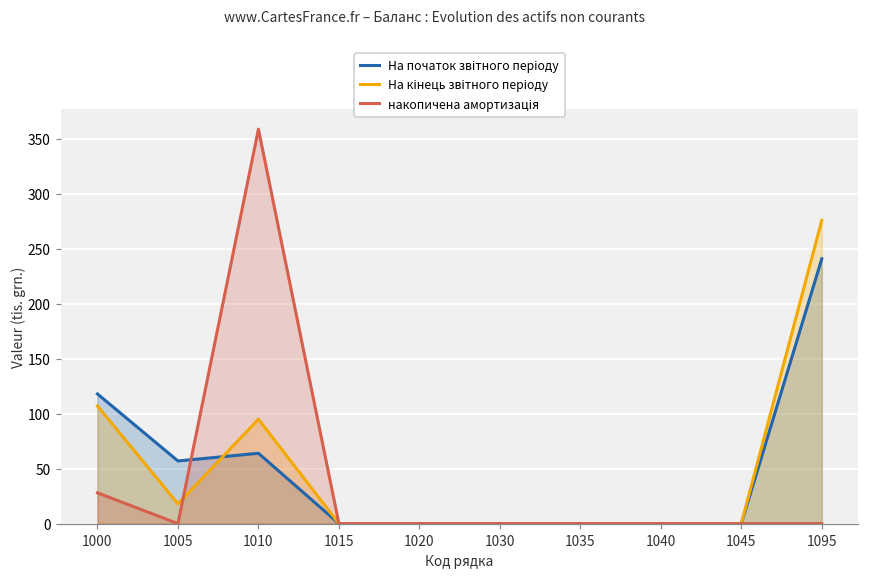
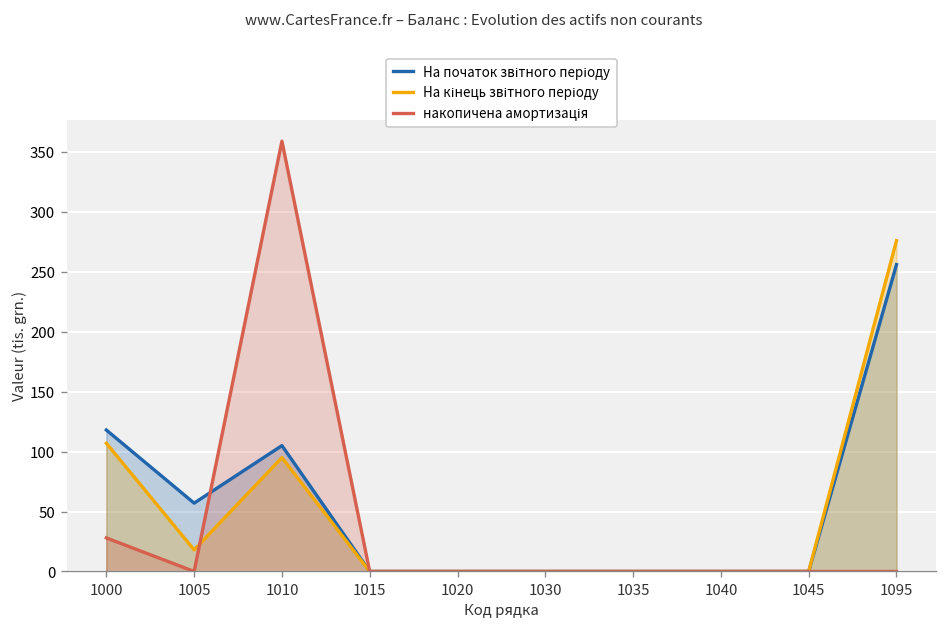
На початок звітного періоду, 1010: 60 -> 110
На початок звітного періоду, 1095: 240 -> 260
